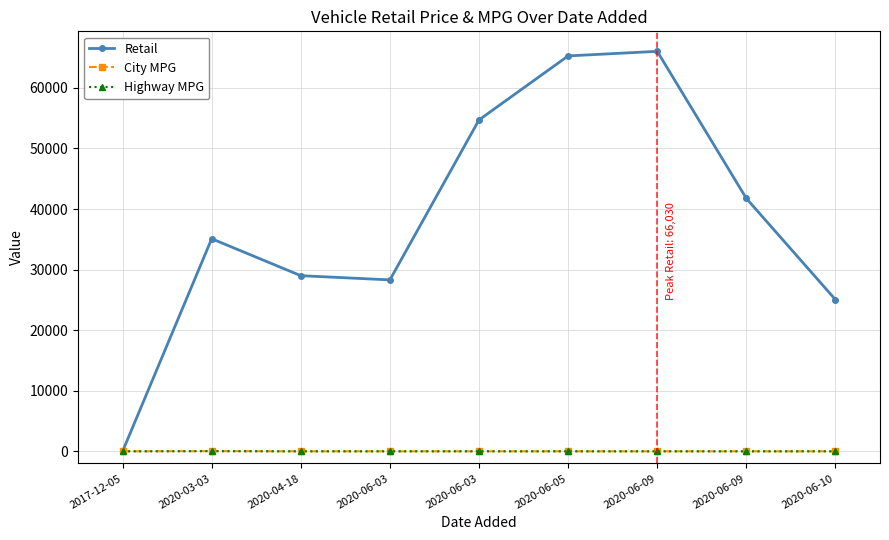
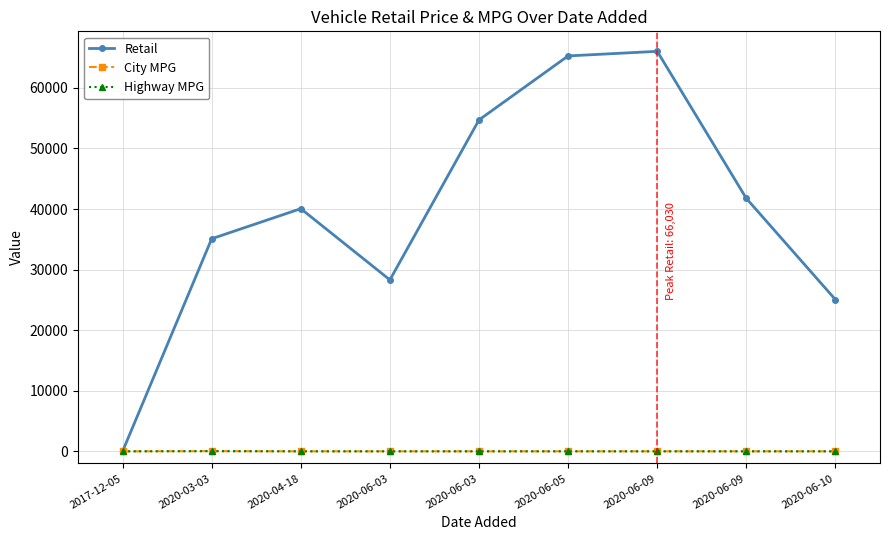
Retail, 2020-04-18: 29000 -> 40000
